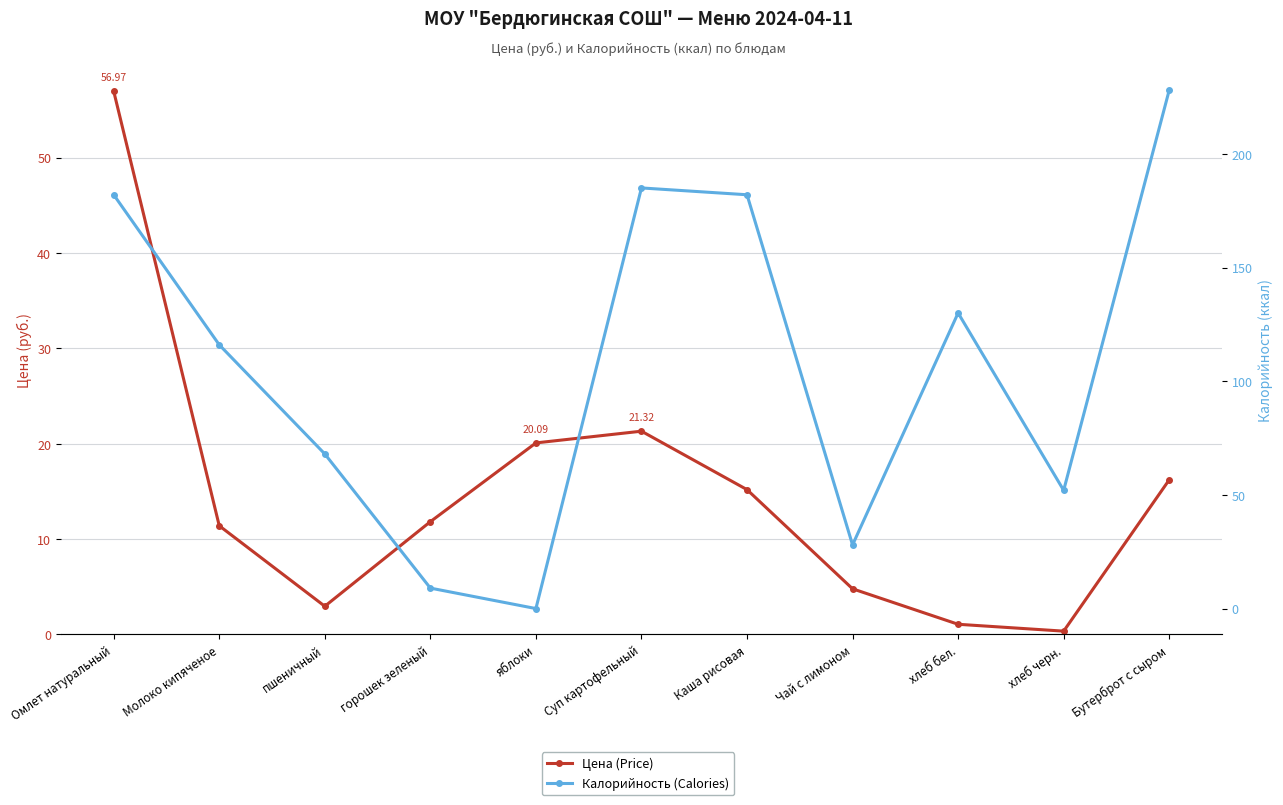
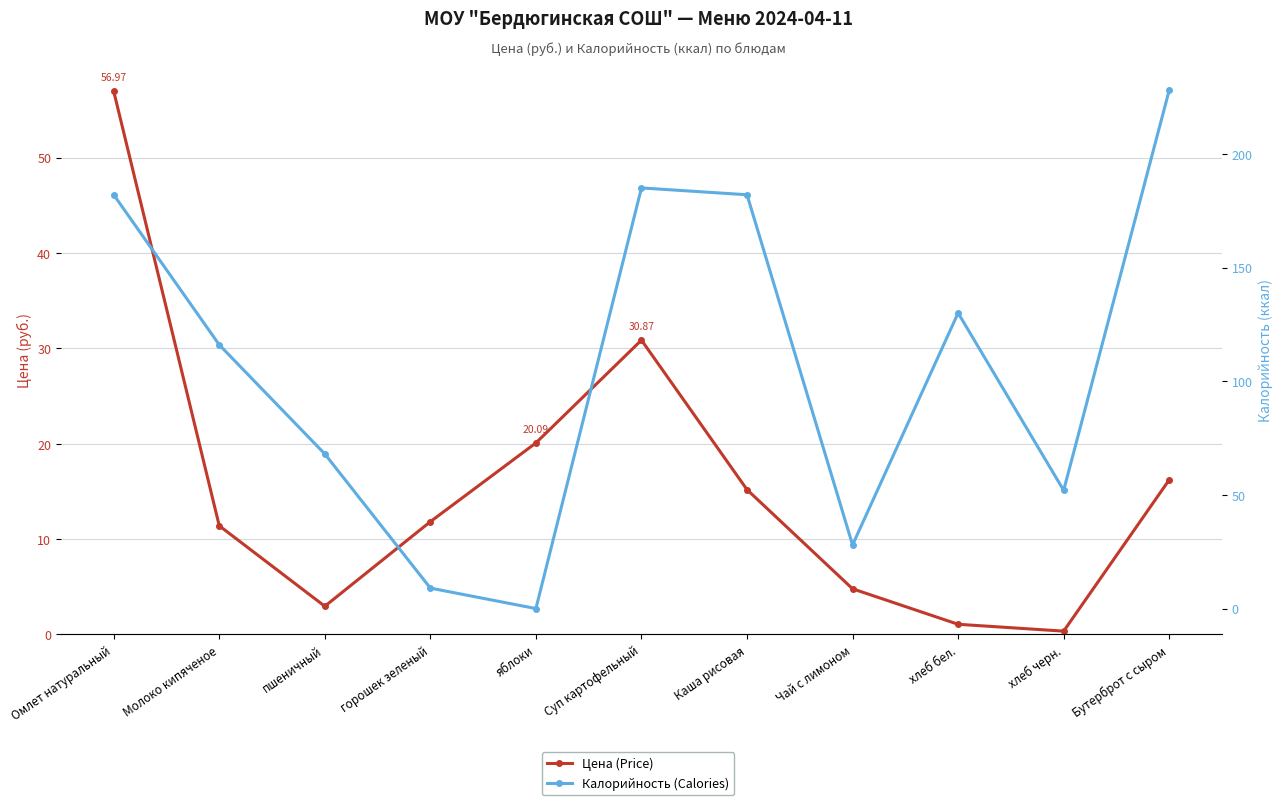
Цена (Price), Суп картофельный: 21.32 -> 30.87
